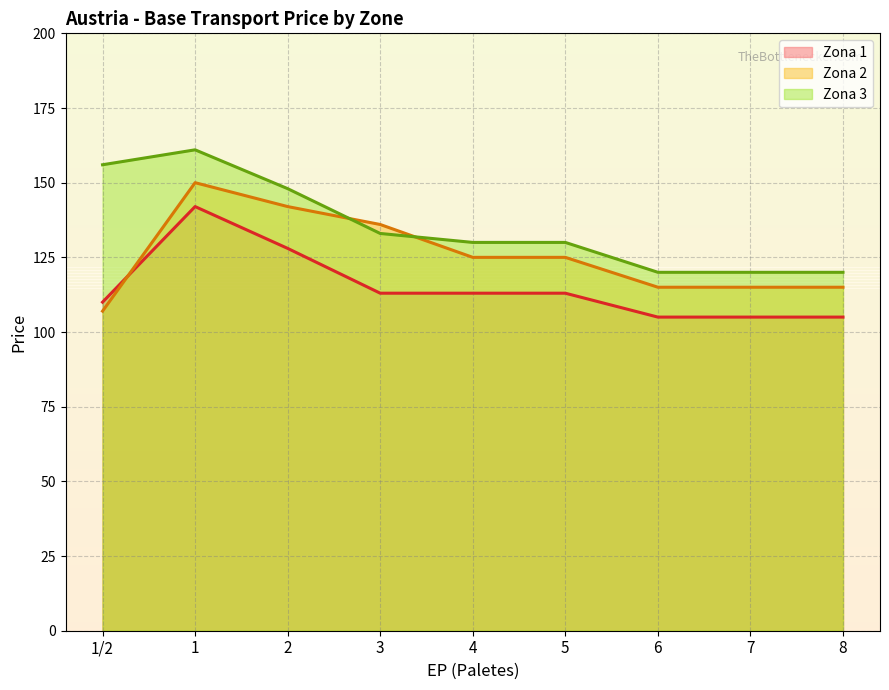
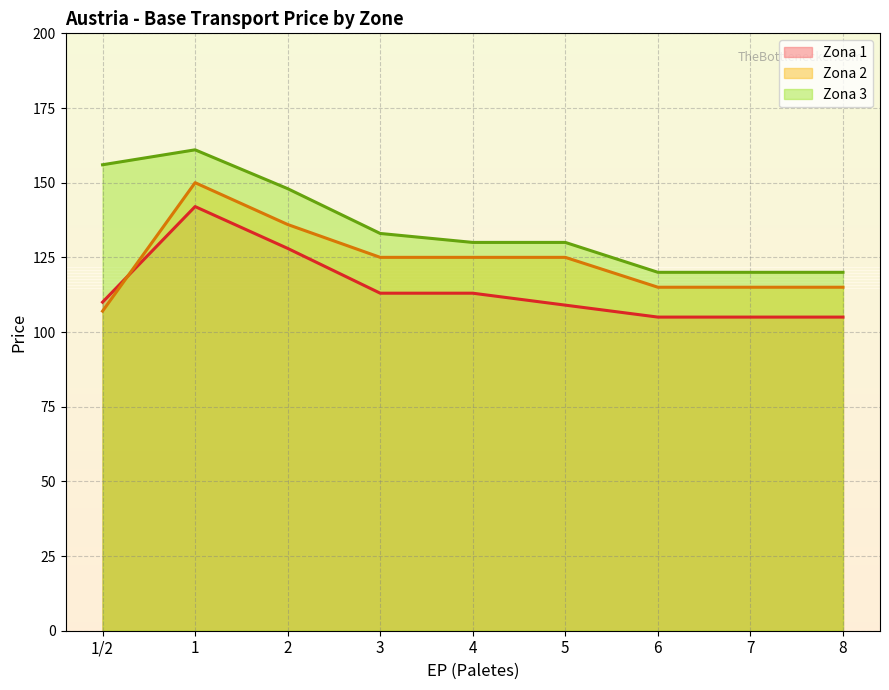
Zona 2, 2: 142 -> 136
Zona 2, 3: 136 -> 125
Zona 1, 5: 113 -> 109
